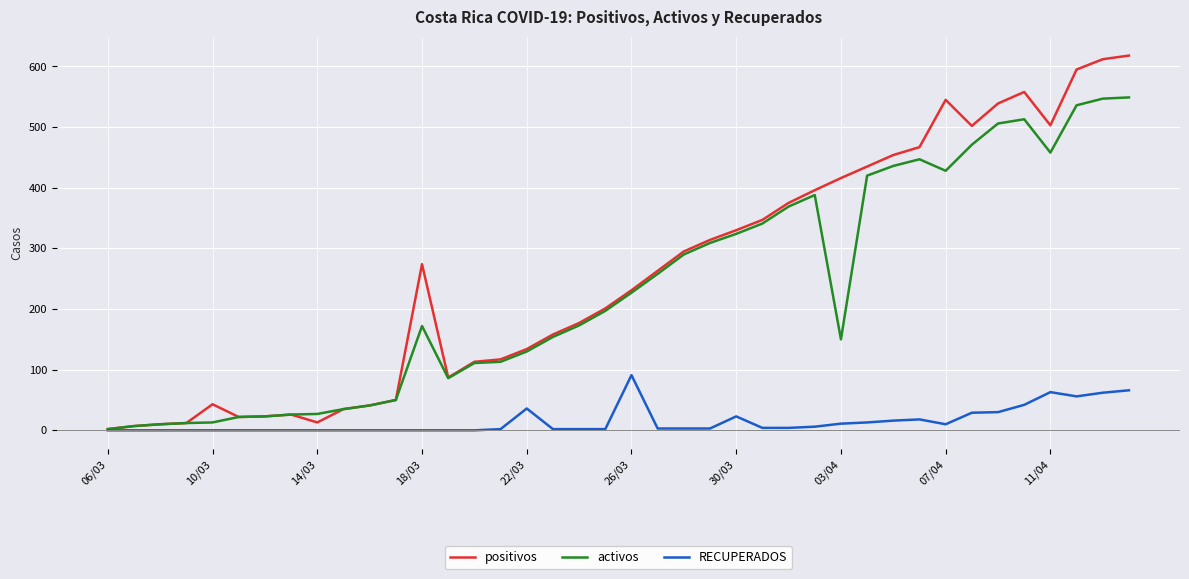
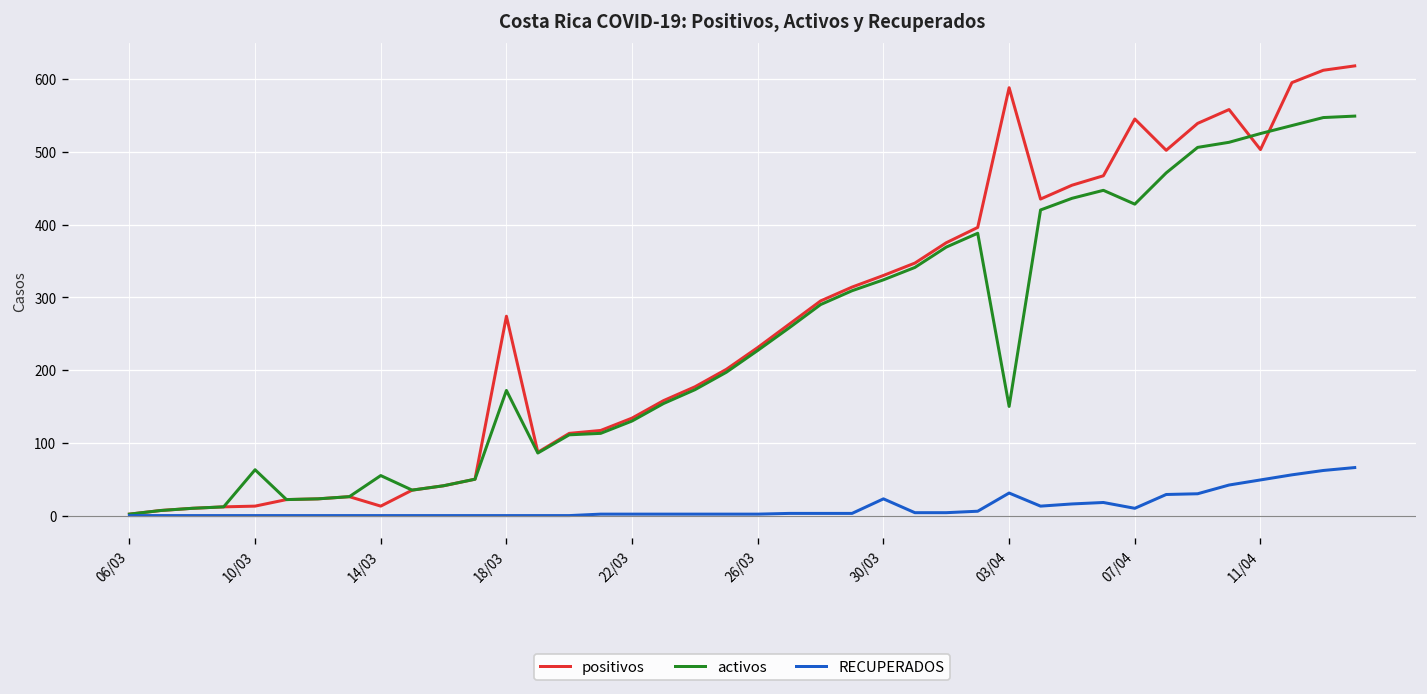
positivos, 10/03: 40 -> 10
activos, 10/03: 10 -> 60
activos, 14/03: 30 -> 60
RECUPERADOS, 22/03: 40 -> 0
RECUPERADOS, 26/03: 90 -> 0
positivos, 03/04: 420 -> 590
RECUPERADOS, 03/04: 10 -> 30
activos, 11/04: 460 -> 530
RECUPERADOS, 11/04: 60 -> 50
